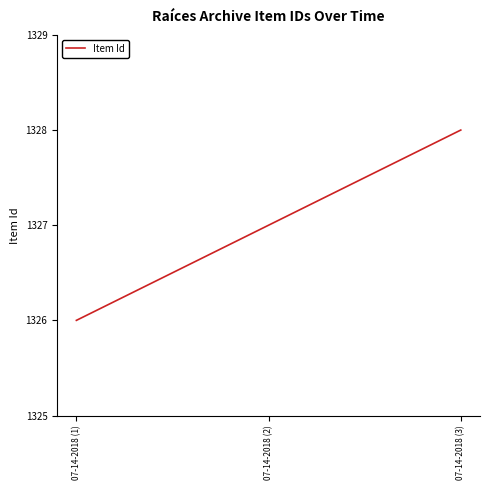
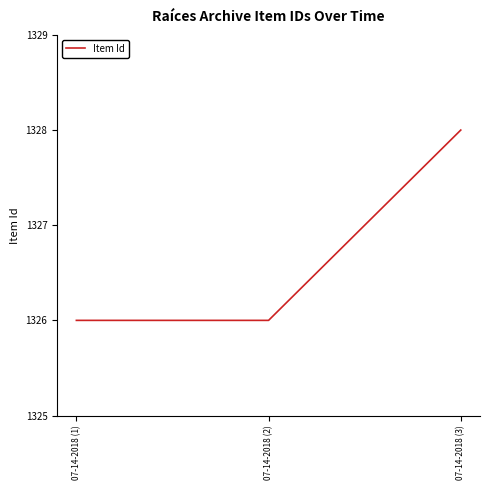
07-14-2018 (2): 1327 -> 1326
